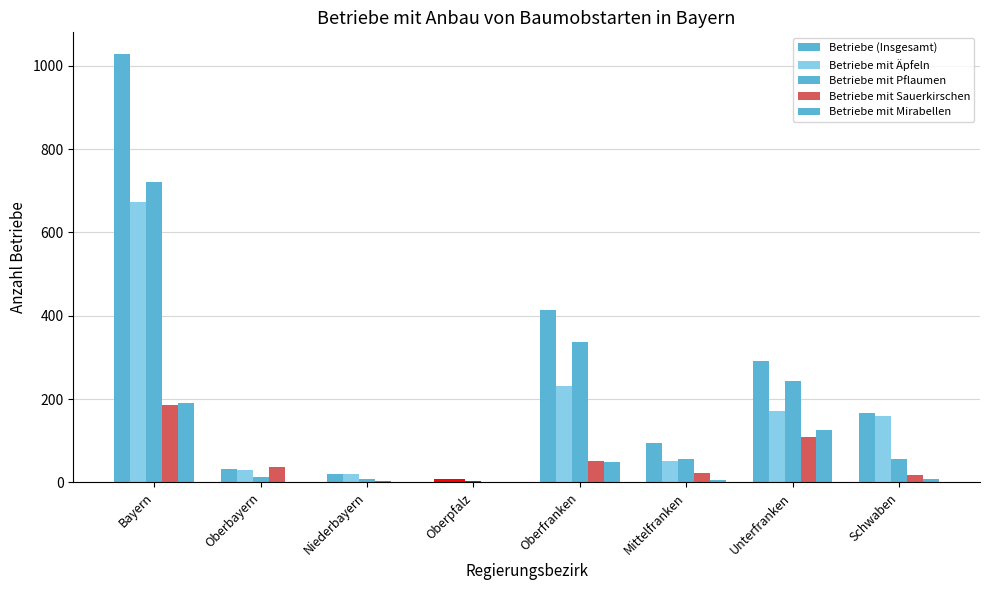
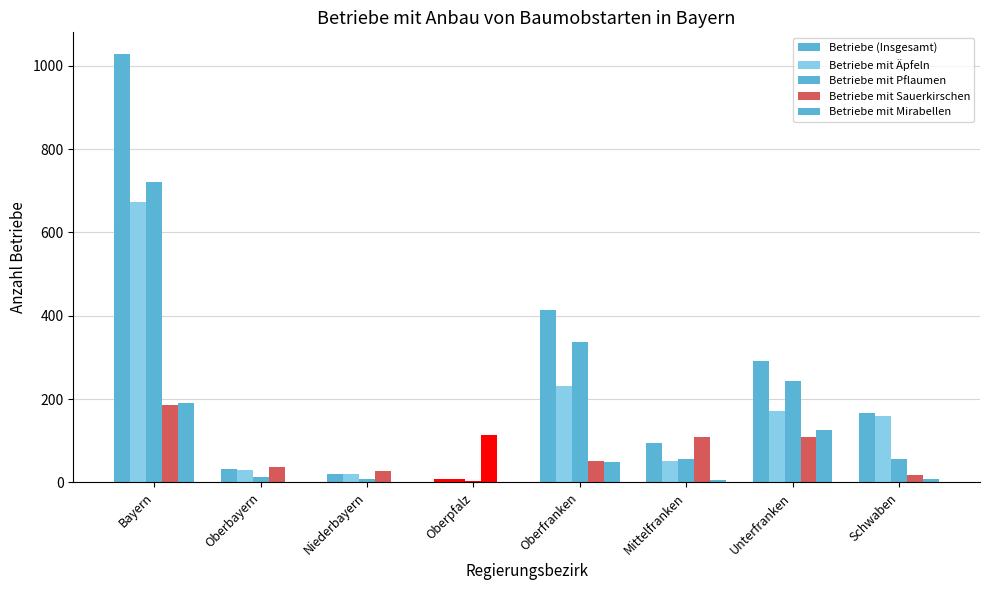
Betriebe mit Sauerkirschen, Niederbayern: 0 -> 30
Betriebe mit Sauerkirschen, Oberpfalz: 0 -> 110
Betriebe mit Sauerkirschen, Mittelfranken: 20 -> 110
